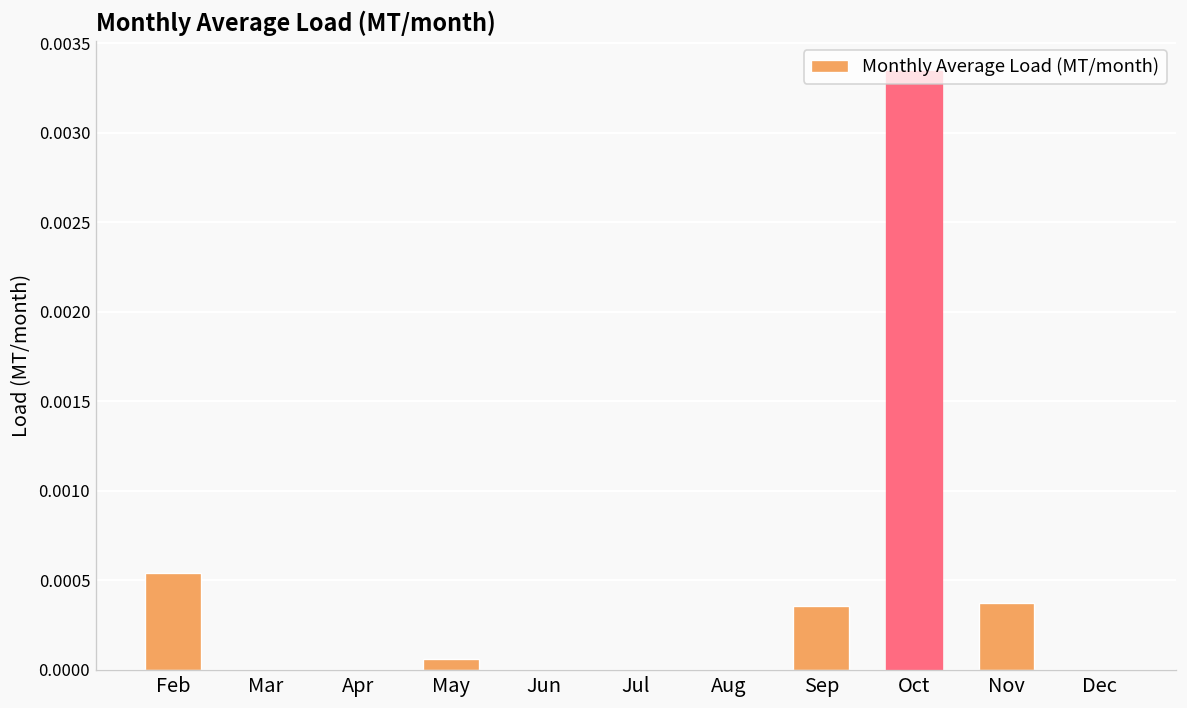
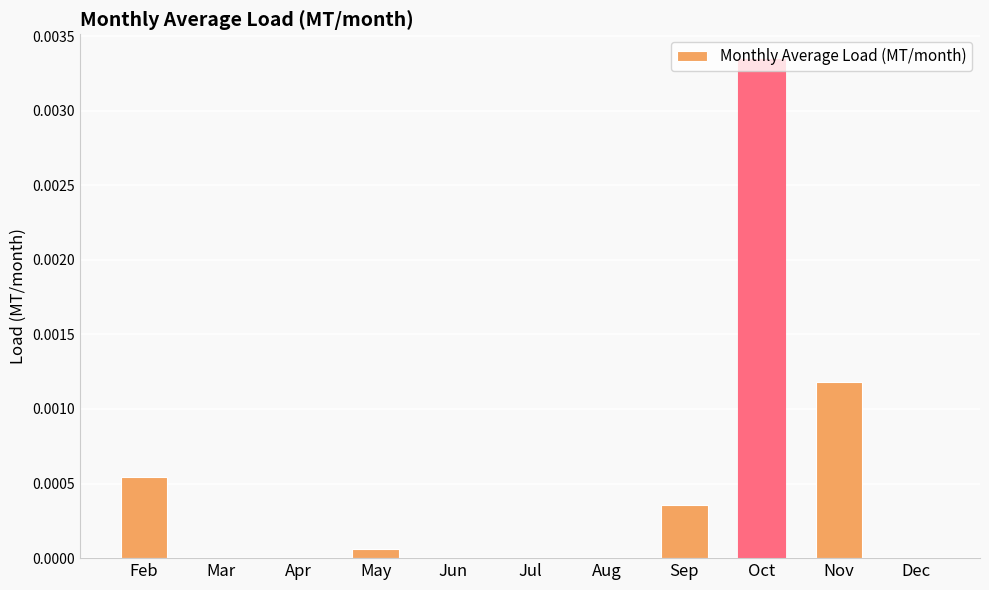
Nov: 0.00037 -> 0.00118
